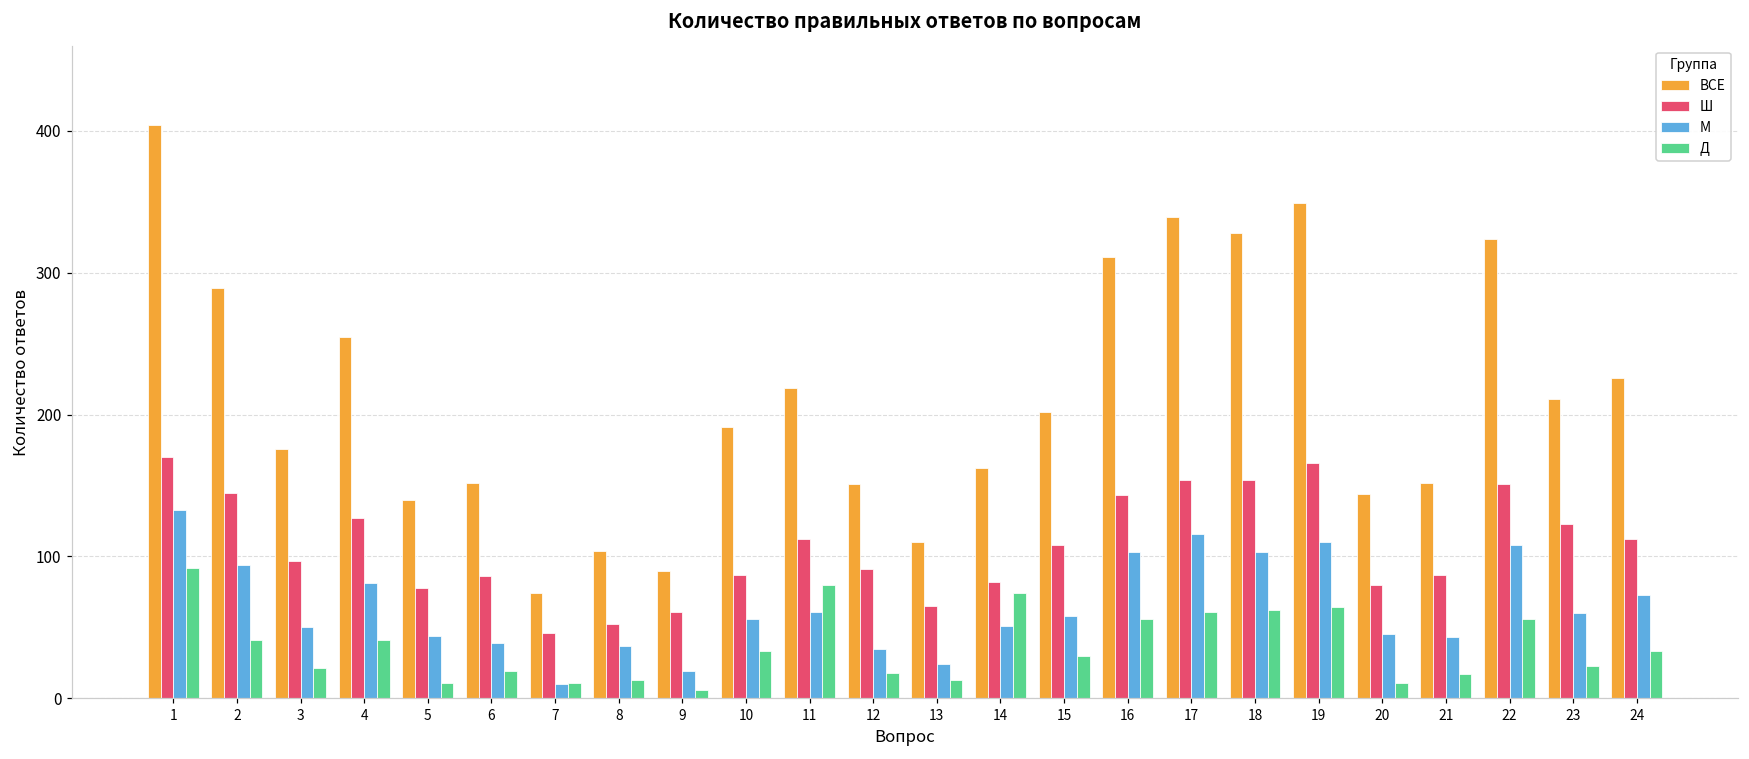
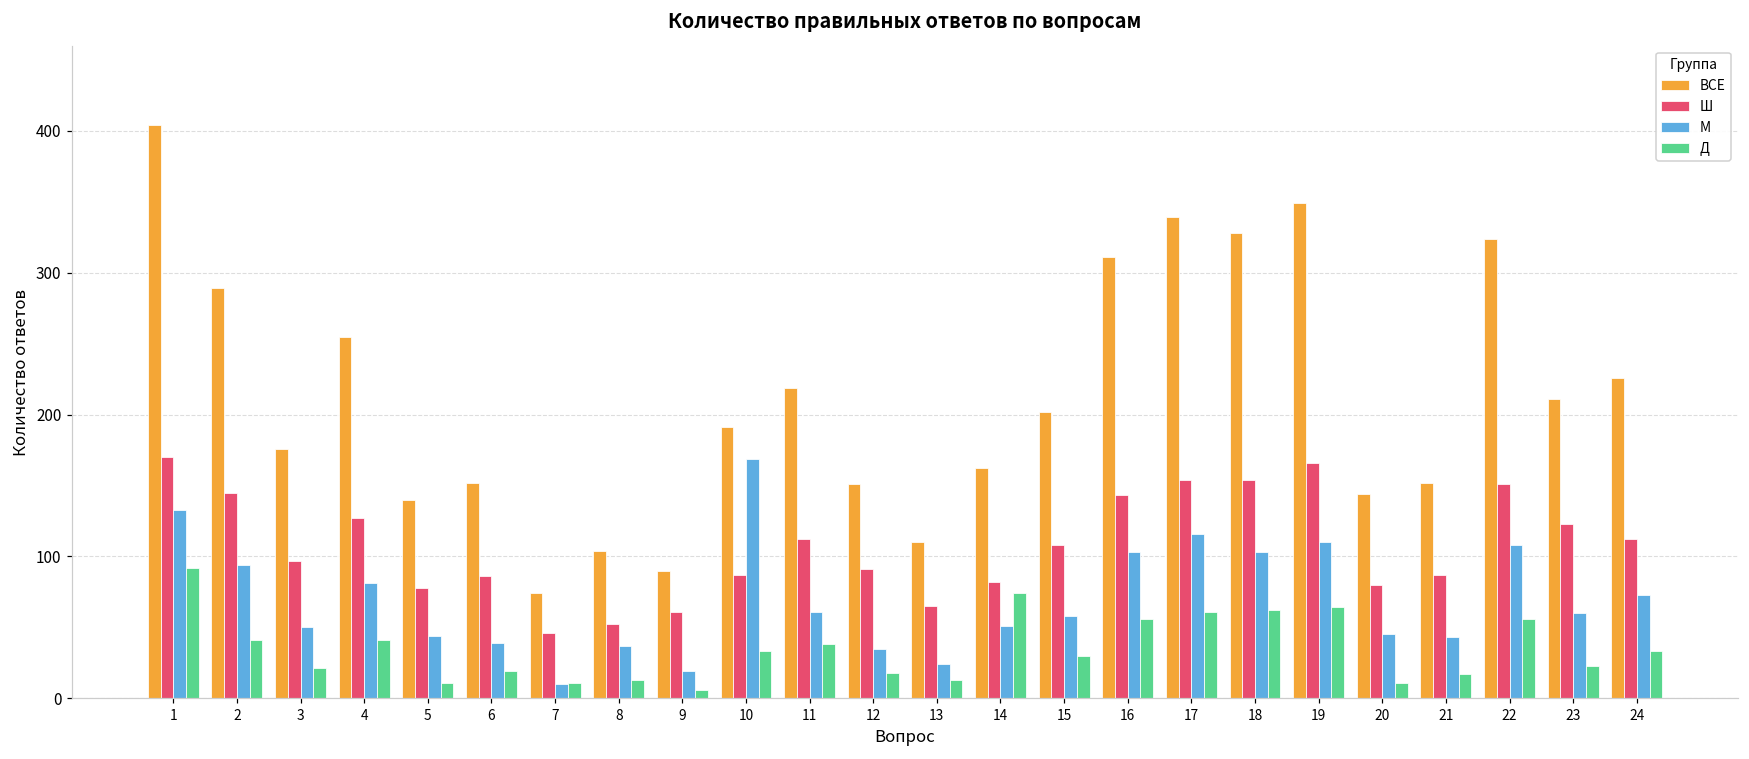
М, 10: 56 -> 169
Д, 11: 80 -> 38
